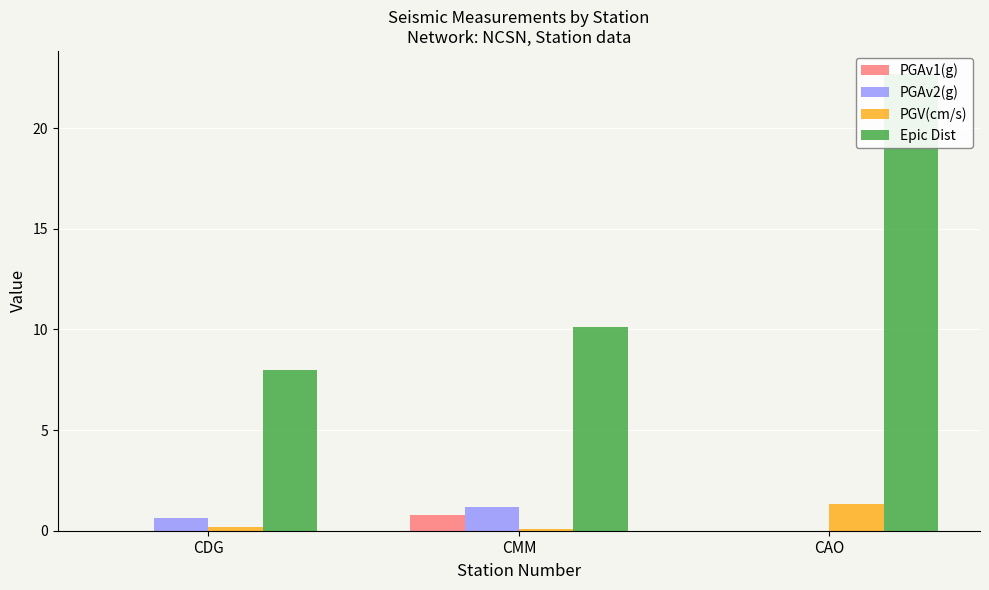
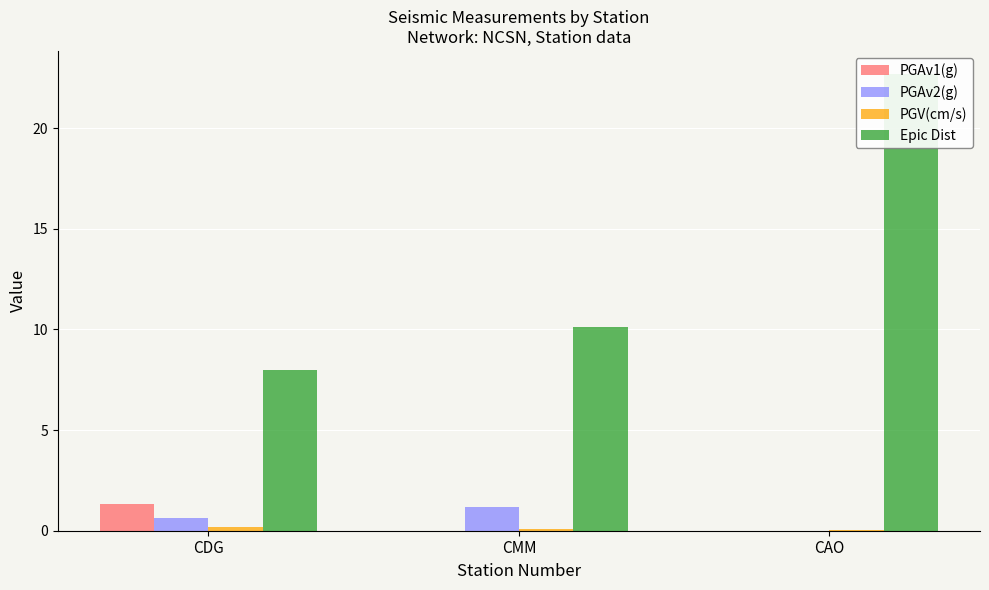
PGAv1(g), CDG: 0.0 -> 1.3
PGAv1(g), CMM: 0.8 -> 0.0
PGV(cm/s), CAO: 1.3 -> 0.0
